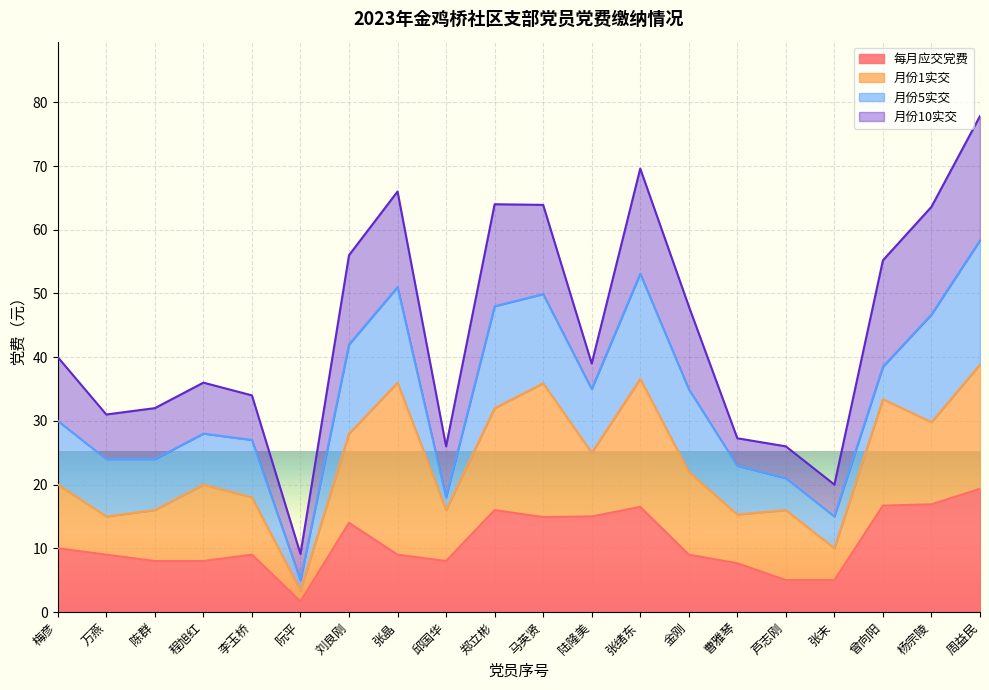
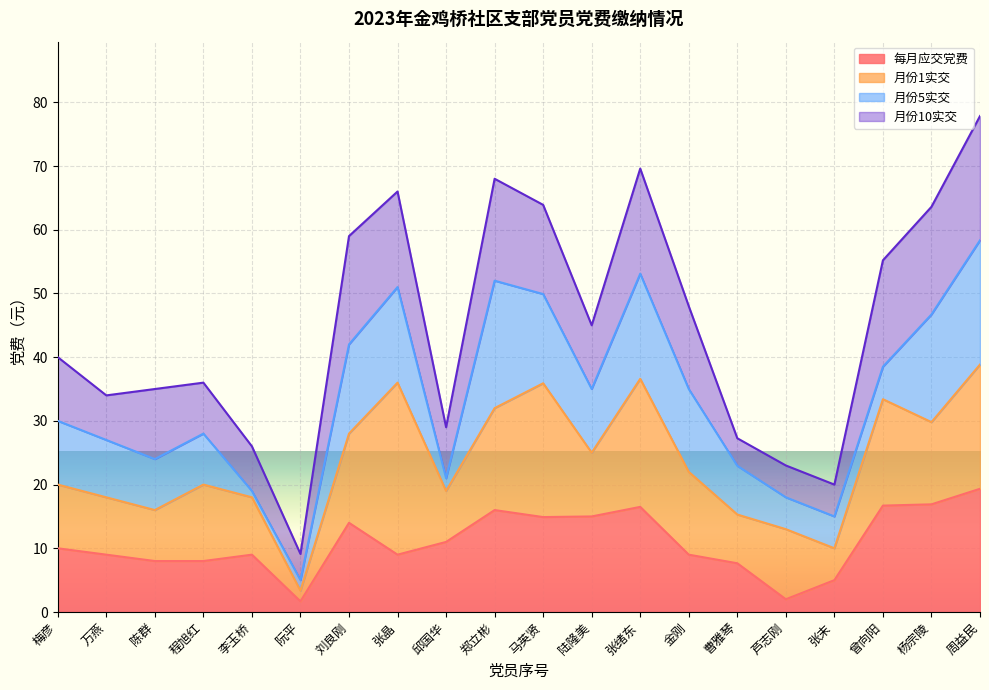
月份1实交, 万燕: 6 -> 9
月份10实交, 陈群: 8 -> 11
月份5实交, 李玉桥: 9 -> 1
月份10实交, 刘良刚: 14 -> 17
每月应交党费, 邱国华: 8 -> 11
月份5实交, 郑立彬: 16 -> 20
月份10实交, 陆隆美: 4 -> 10
每月应交党费, 芦志刚: 5 -> 2
